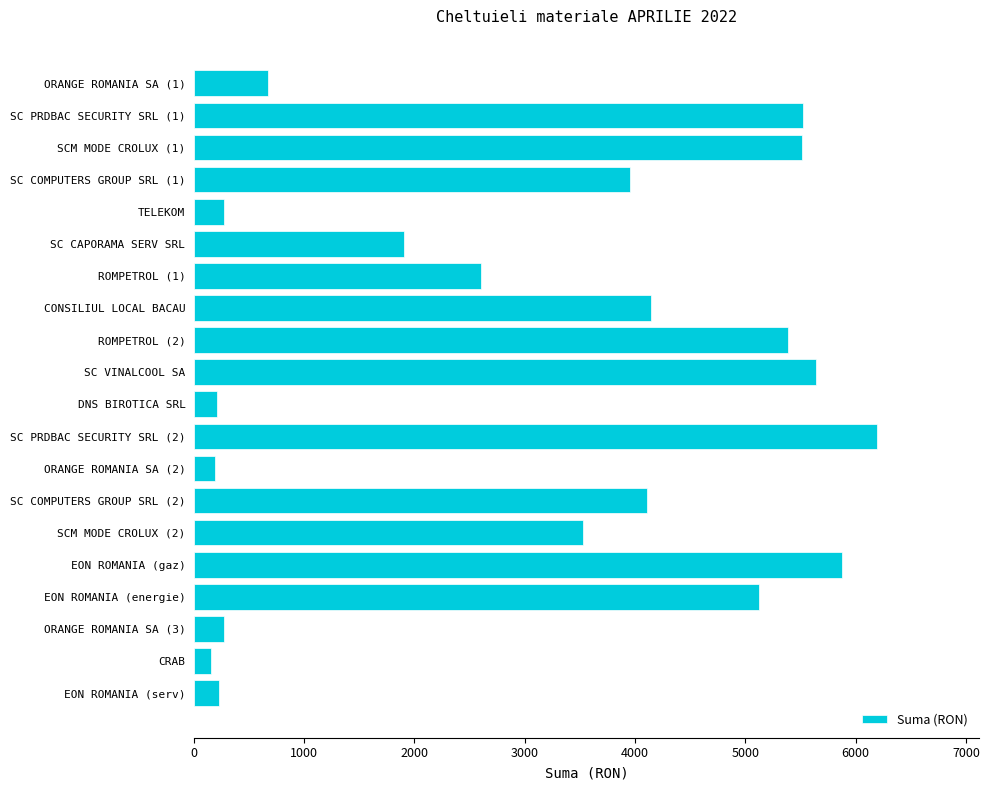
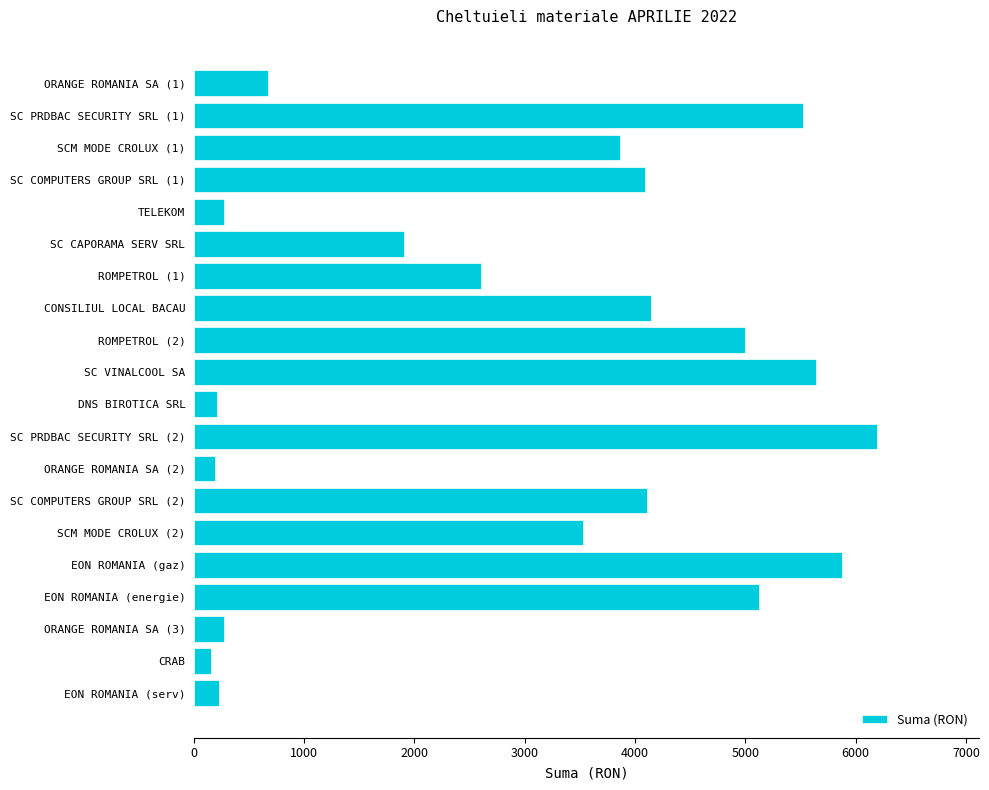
SCM MODE CROLUX (1): 5520 -> 3870
SC COMPUTERS GROUP SRL (1): 3950 -> 4090
ROMPETROL (2): 5390 -> 5000
